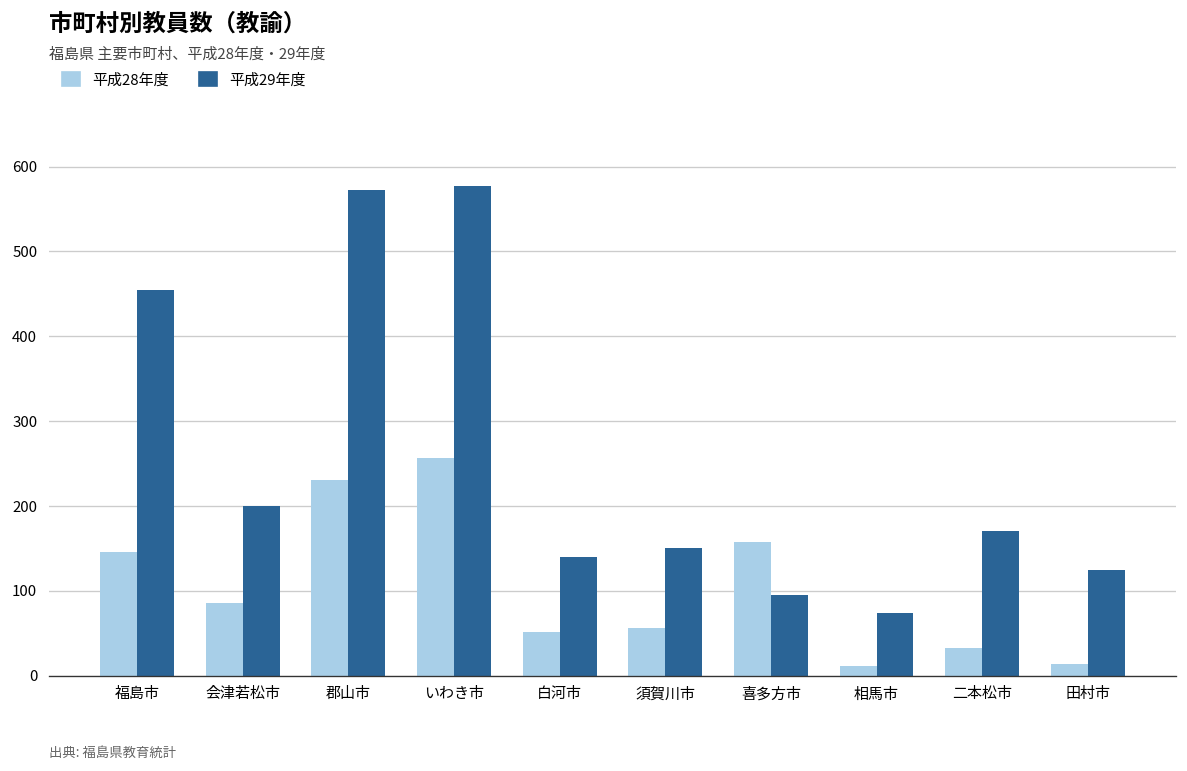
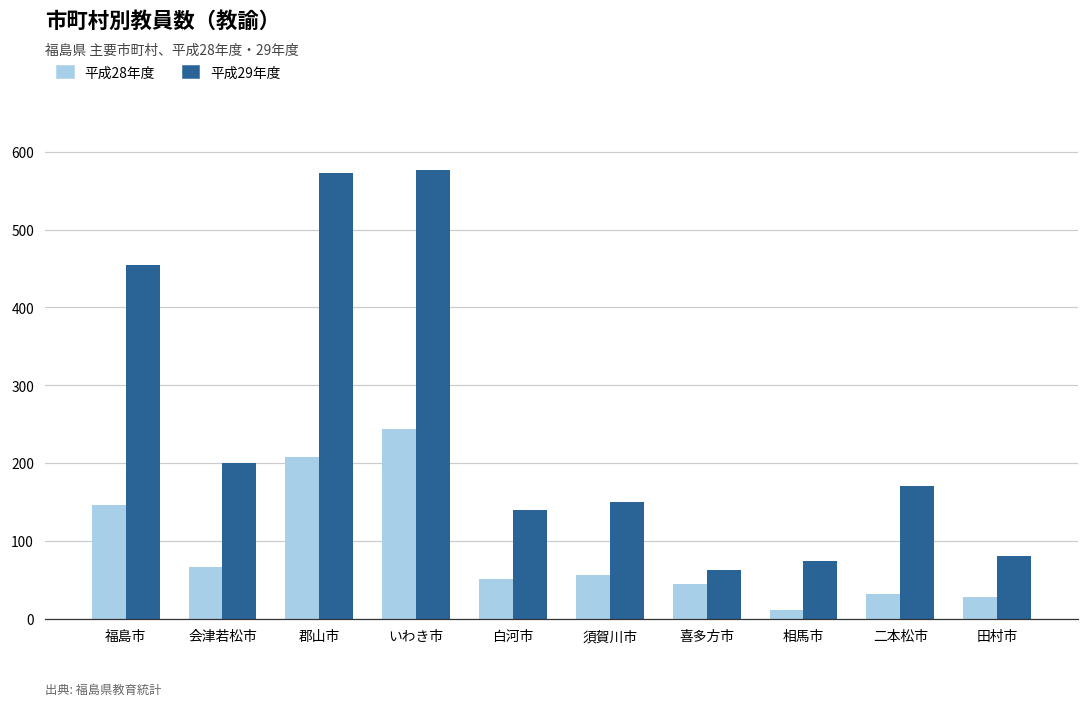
平成28年度, 会津若松市: 90 -> 70
平成28年度, 郡山市: 230 -> 210
平成28年度, いわき市: 260 -> 240
平成28年度, 喜多方市: 160 -> 50
平成29年度, 喜多方市: 100 -> 60
平成28年度, 田村市: 10 -> 30
平成29年度, 田村市: 130 -> 80
